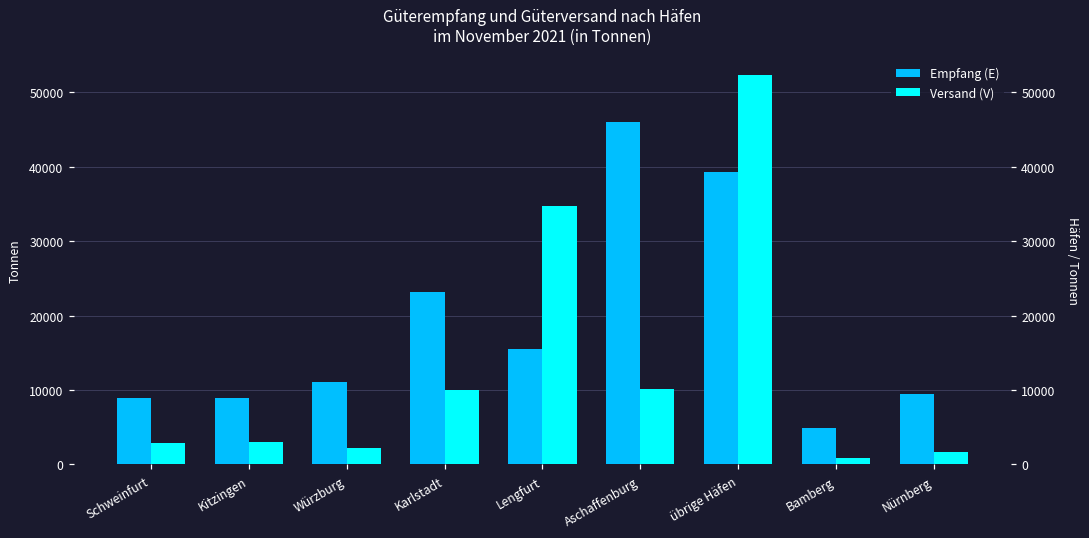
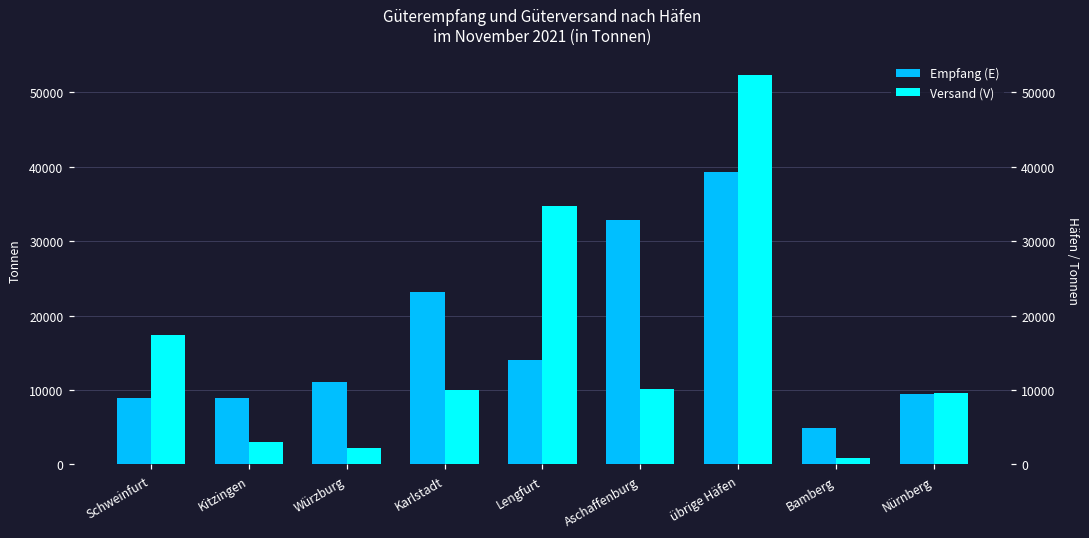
Versand (V), Schweinfurt: 3000 -> 17000
Empfang (E), Lengfurt: 15000 -> 14000
Empfang (E), Aschaffenburg: 46000 -> 33000
Versand (V), Nürnberg: 2000 -> 10000
